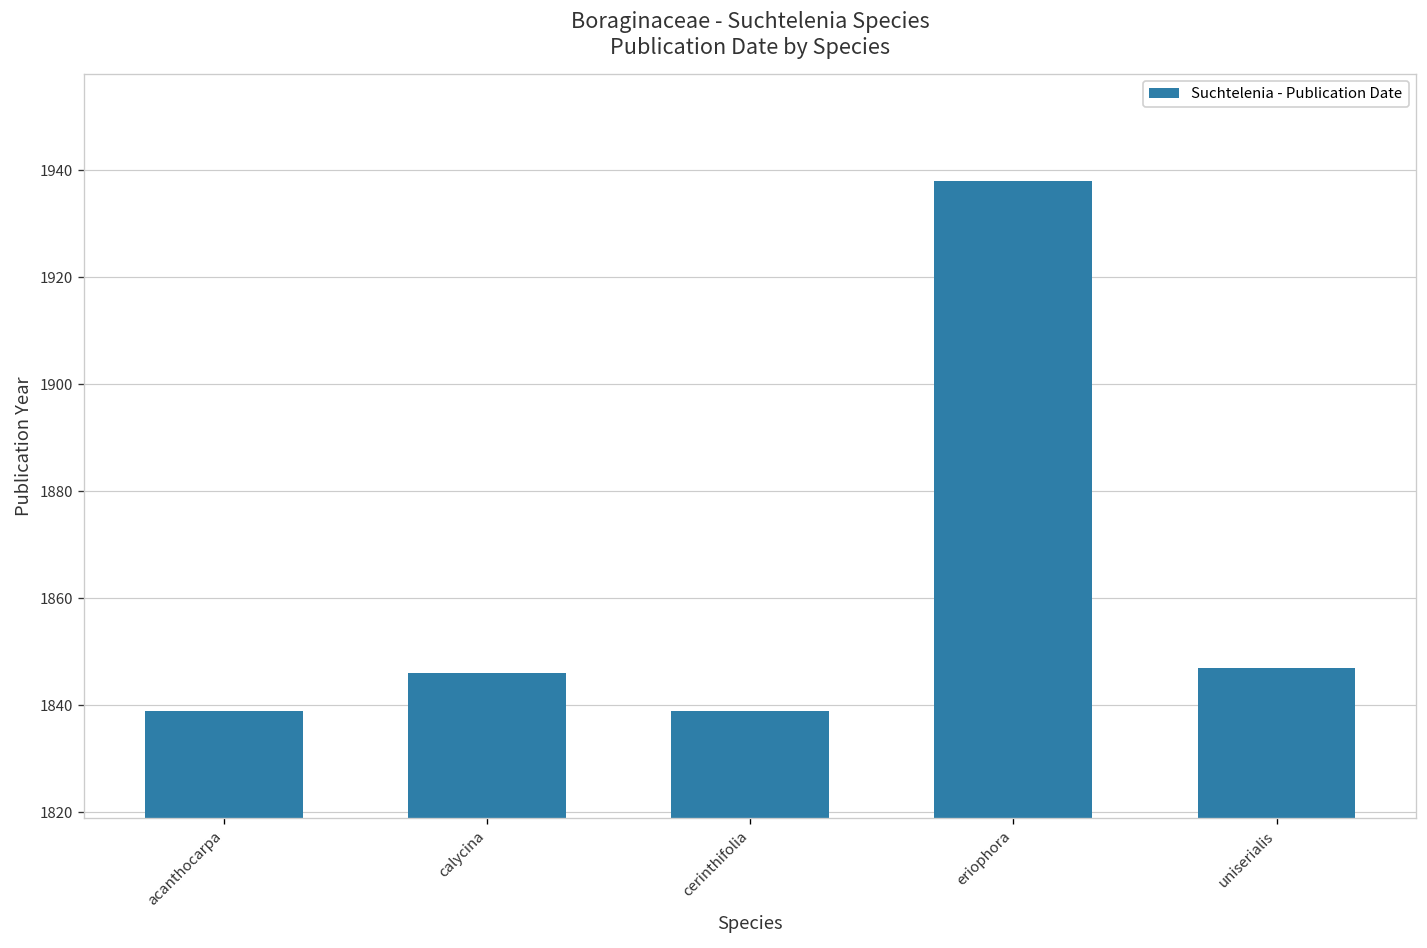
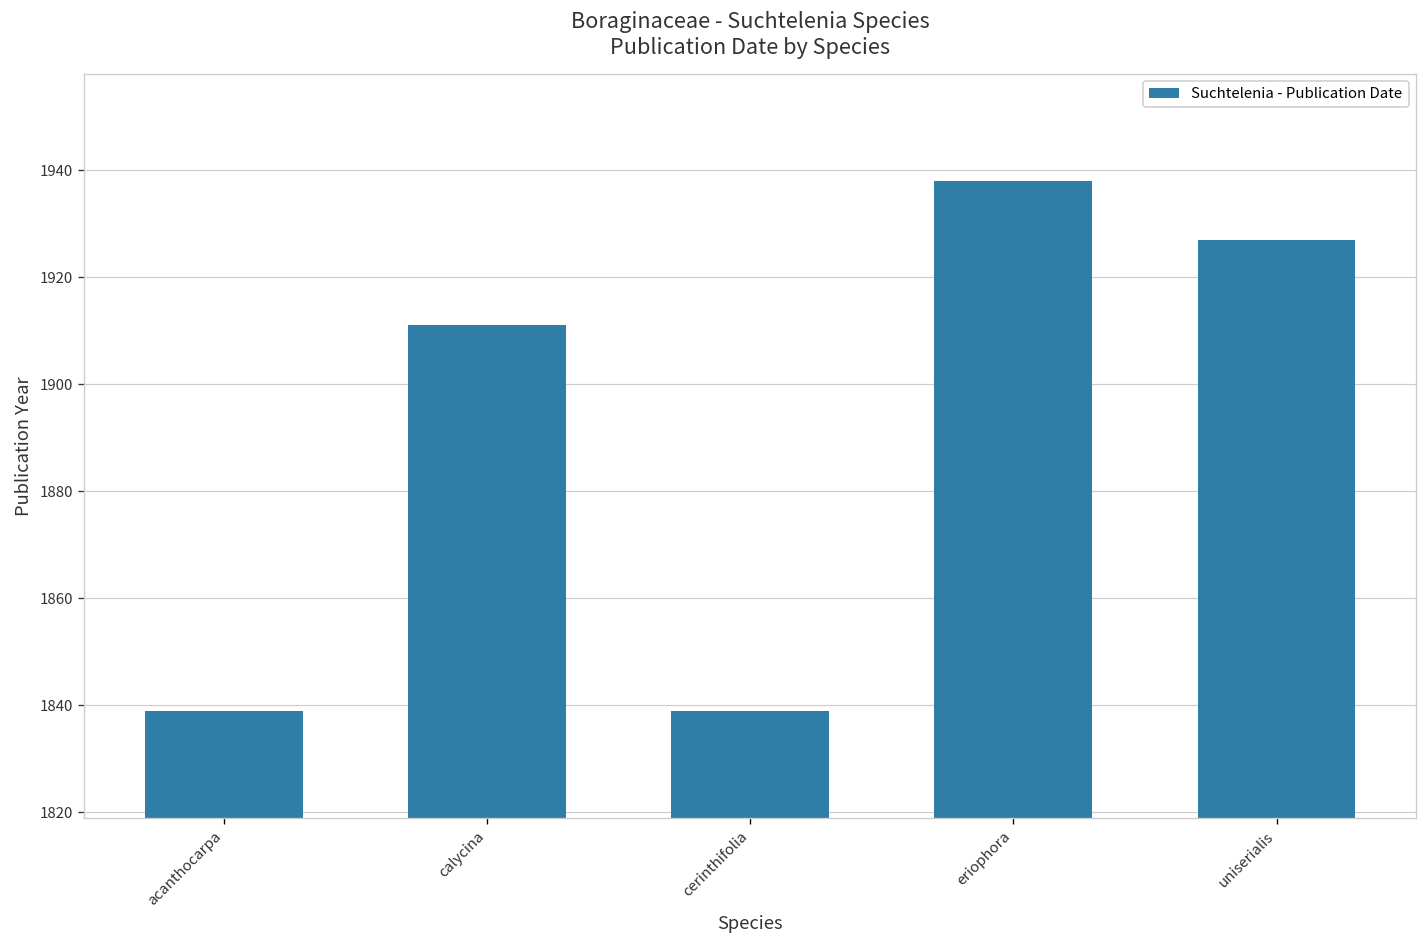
calycina: 1846 -> 1911
uniserialis: 1847 -> 1927
